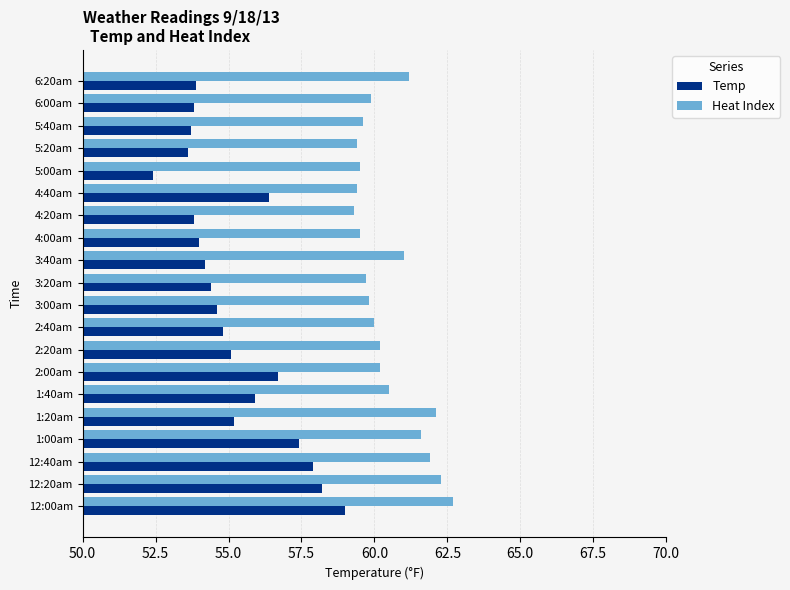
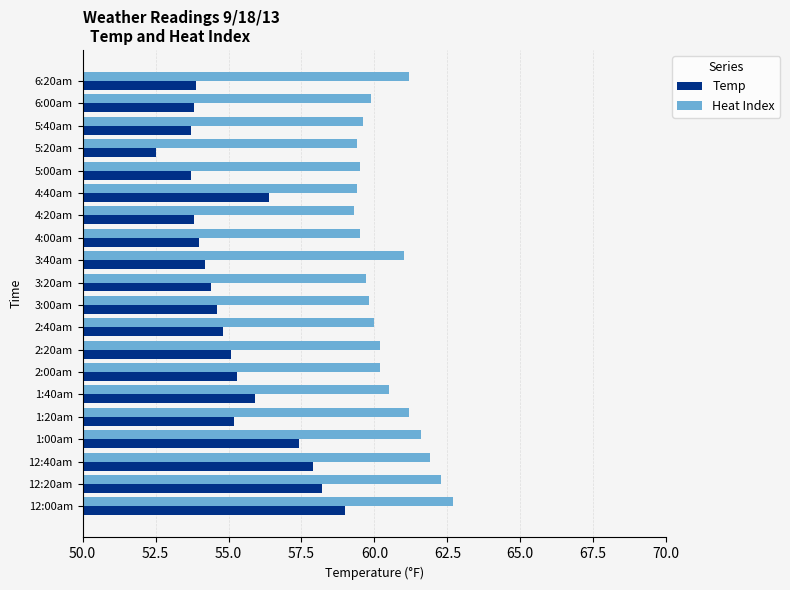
Temp, 5:20am: 53.6 -> 52.5
Temp, 5:00am: 52.4 -> 53.7
Temp, 2:00am: 56.7 -> 55.3
Heat Index, 1:20am: 62.1 -> 61.2
